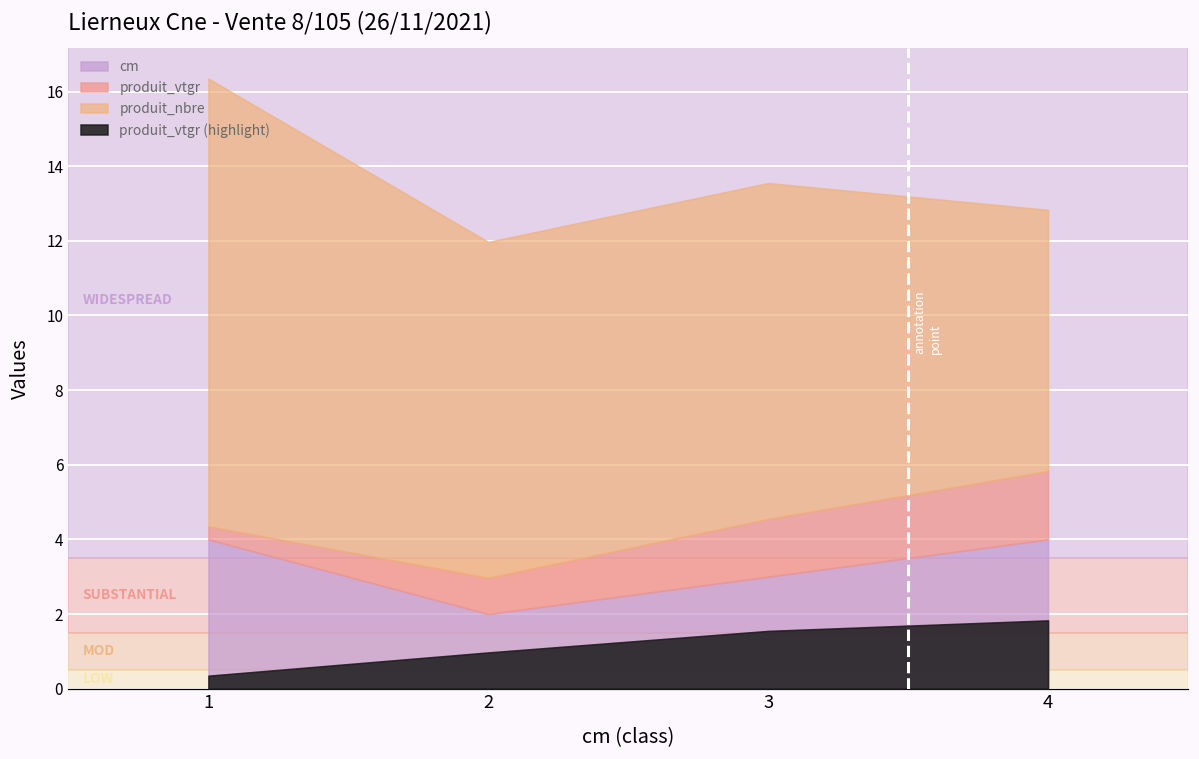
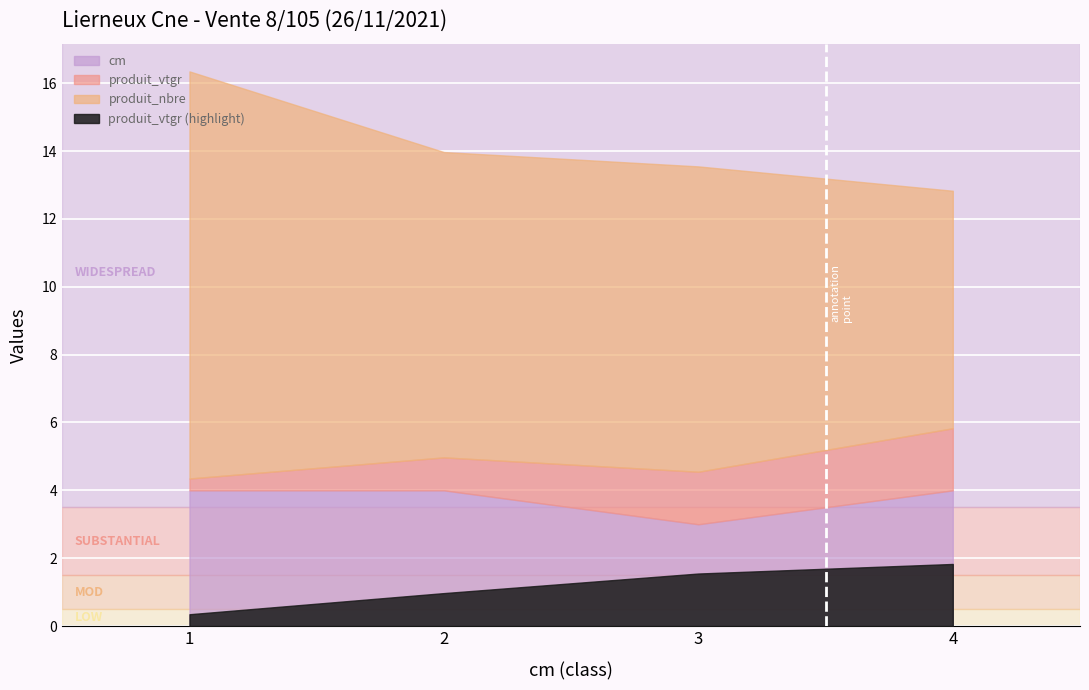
cm, 2: 2 -> 4
